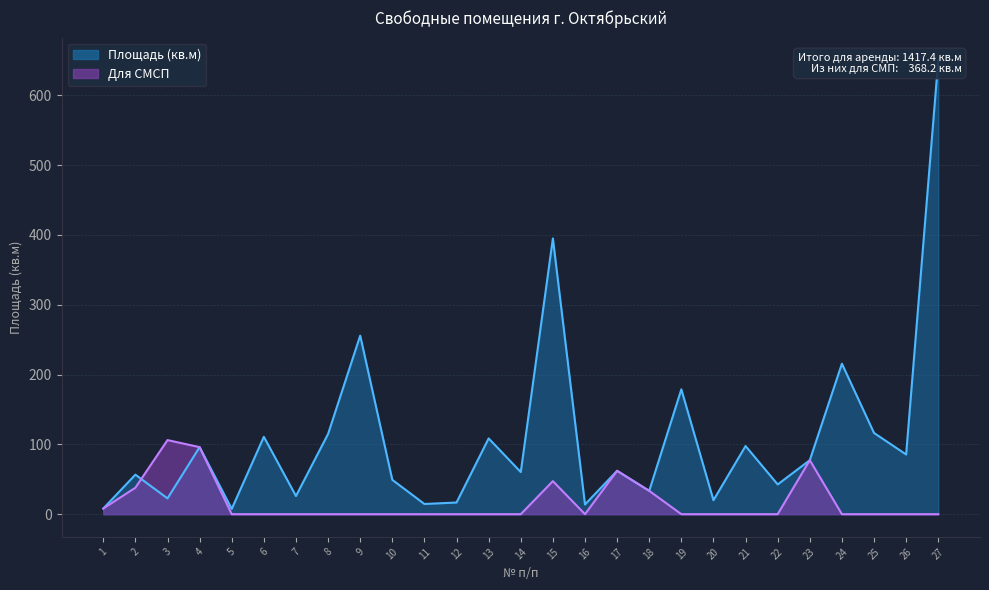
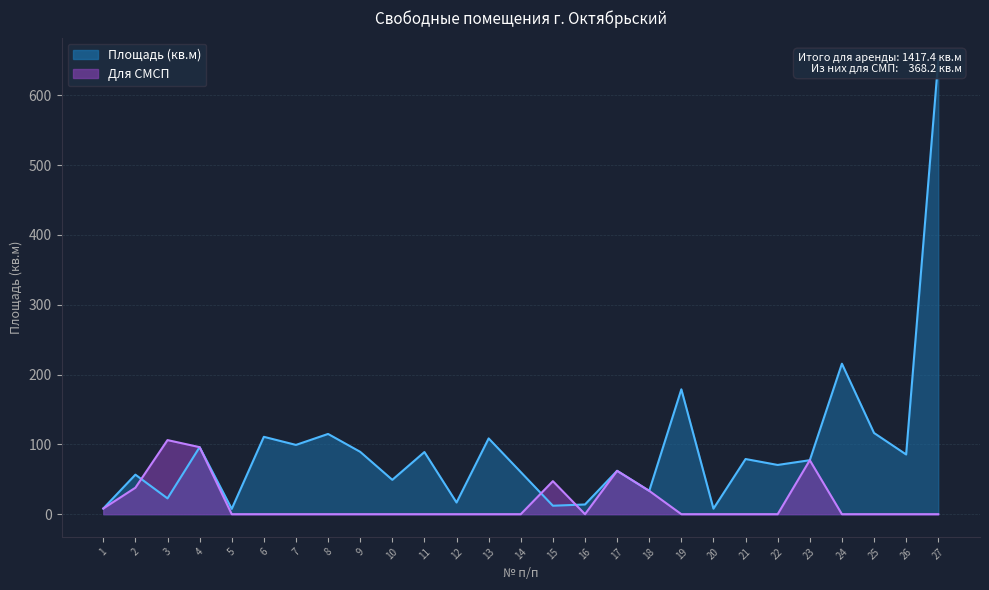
Площадь (кв.м), 7: 30 -> 100
Площадь (кв.м), 9: 260 -> 90
Площадь (кв.м), 11: 10 -> 90
Площадь (кв.м), 15: 390 -> 10
Площадь (кв.м), 20: 20 -> 10
Площадь (кв.м), 21: 100 -> 80
Площадь (кв.м), 22: 40 -> 70
